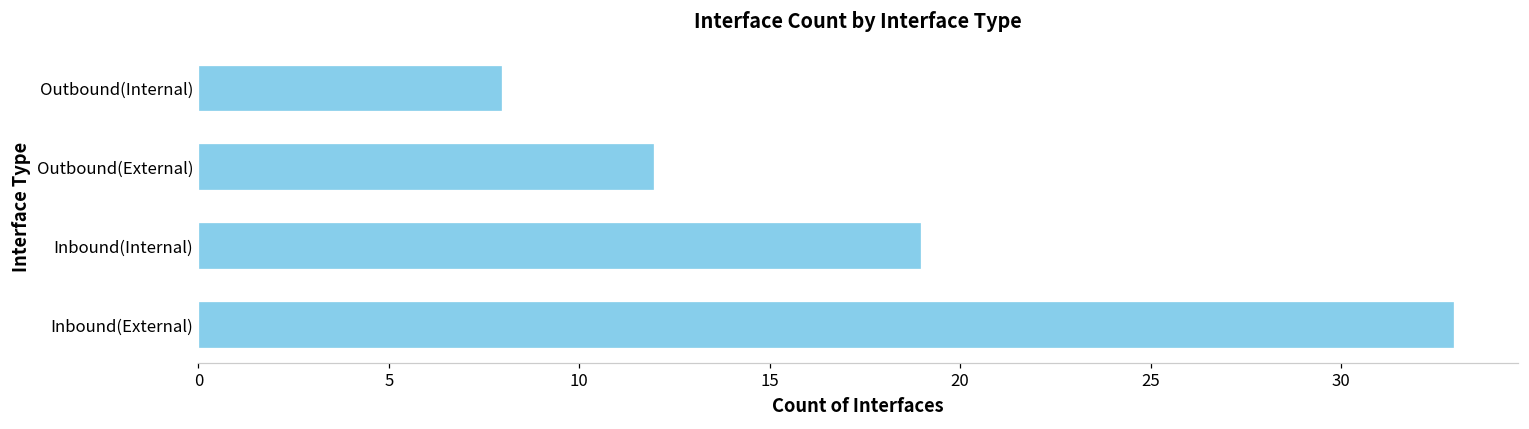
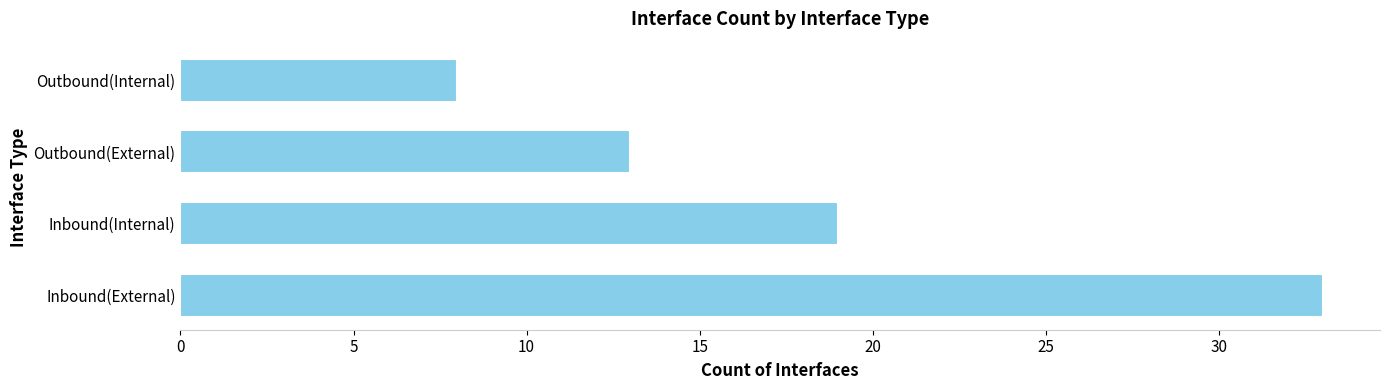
Outbound(External): 12 -> 13
